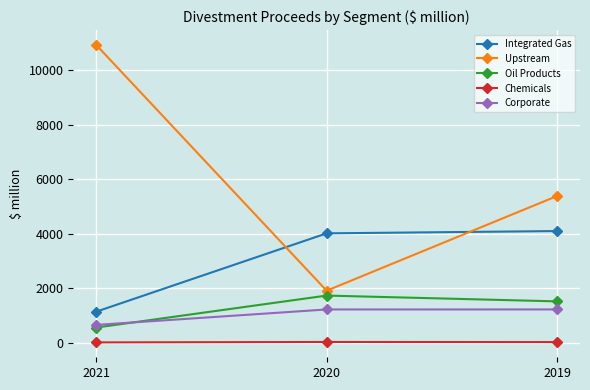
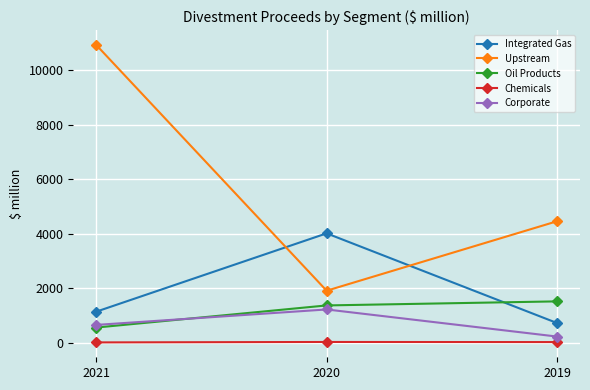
Oil Products, 2020: 1700 -> 1400
Integrated Gas, 2019: 4100 -> 700
Upstream, 2019: 5400 -> 4500
Corporate, 2019: 1200 -> 200
